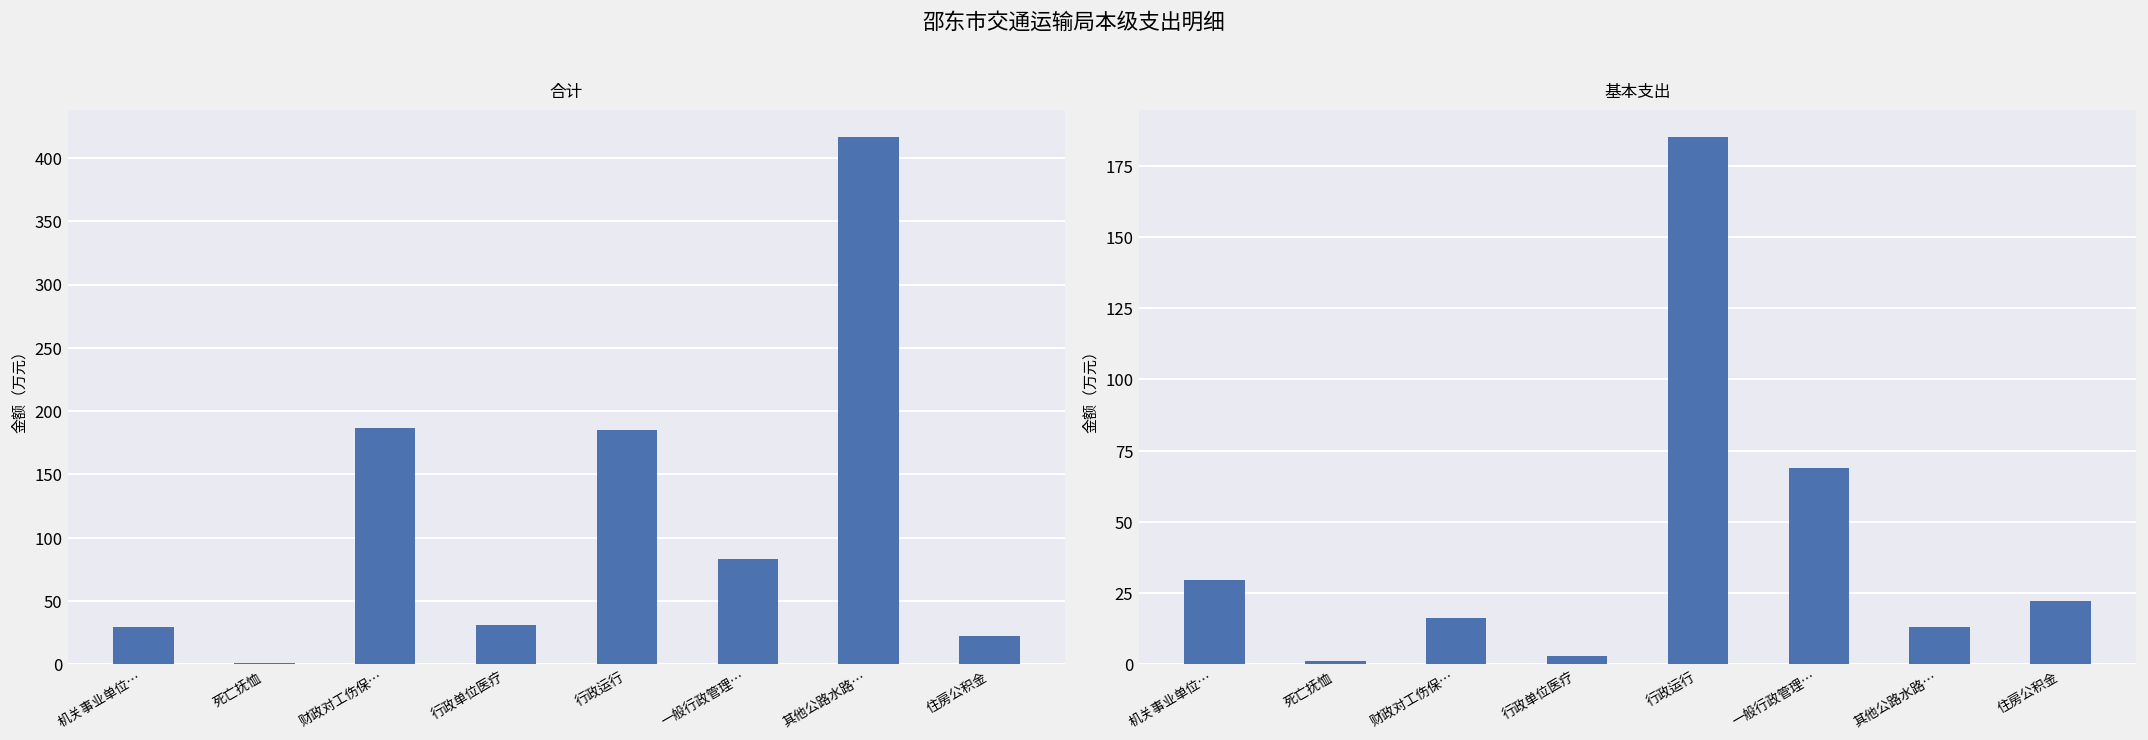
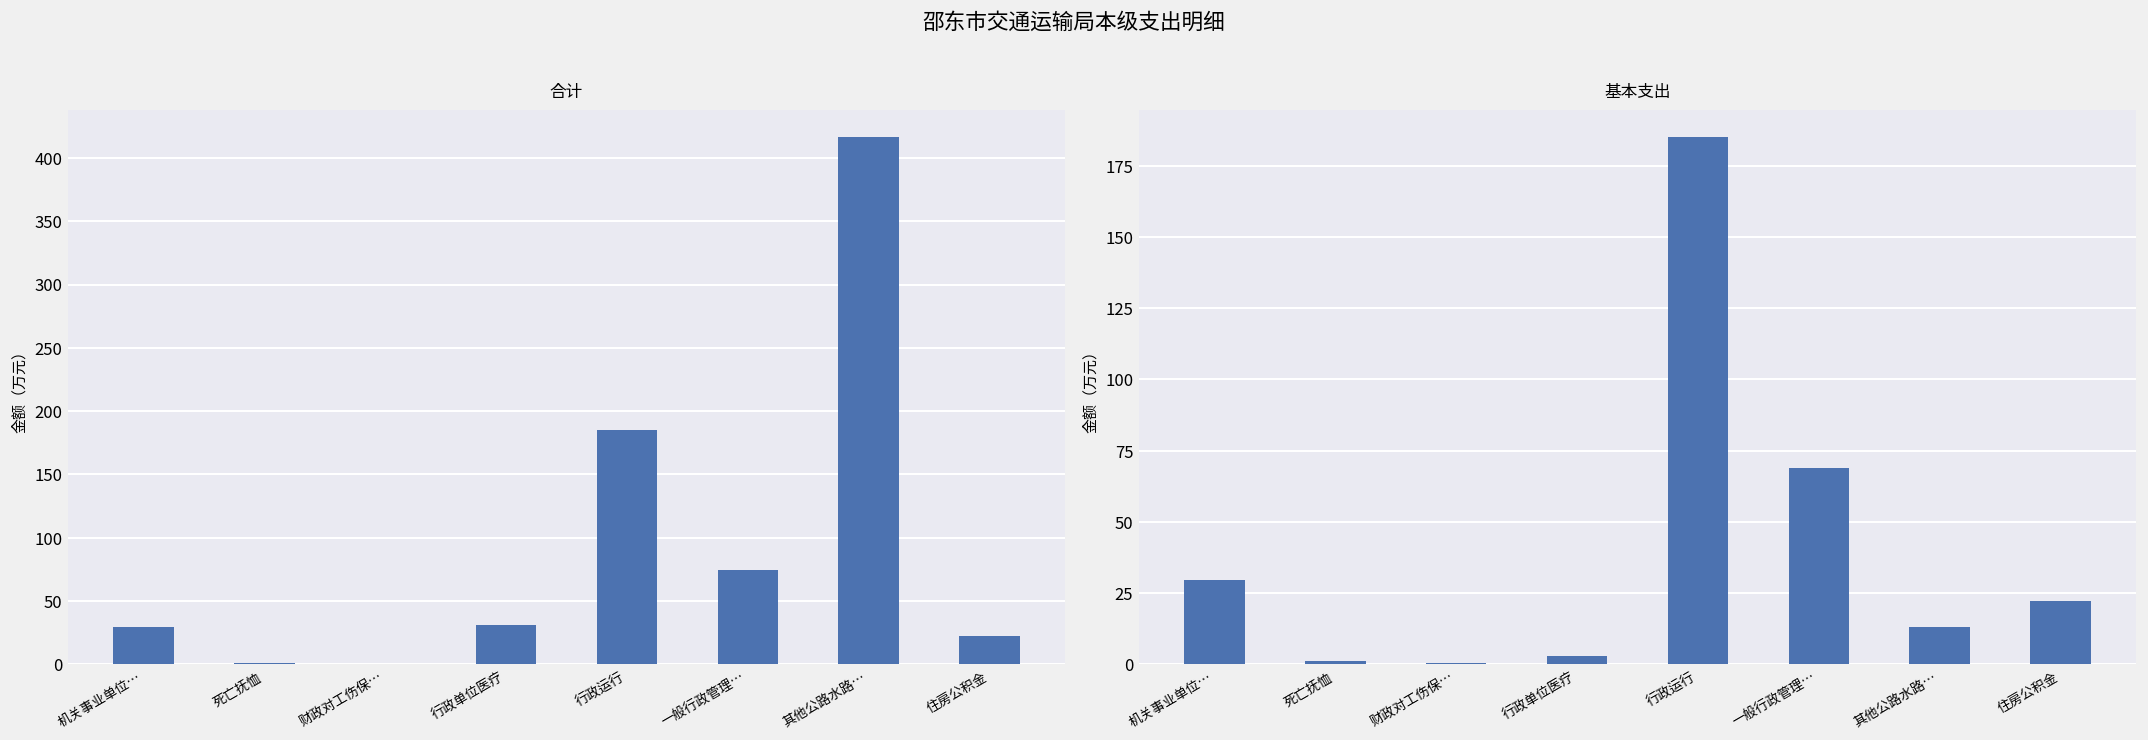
合计, 财政对工伤保…: 187 -> 0
合计, 一般行政管理…: 83 -> 75
基本支出, 财政对工伤保…: 16 -> 0
